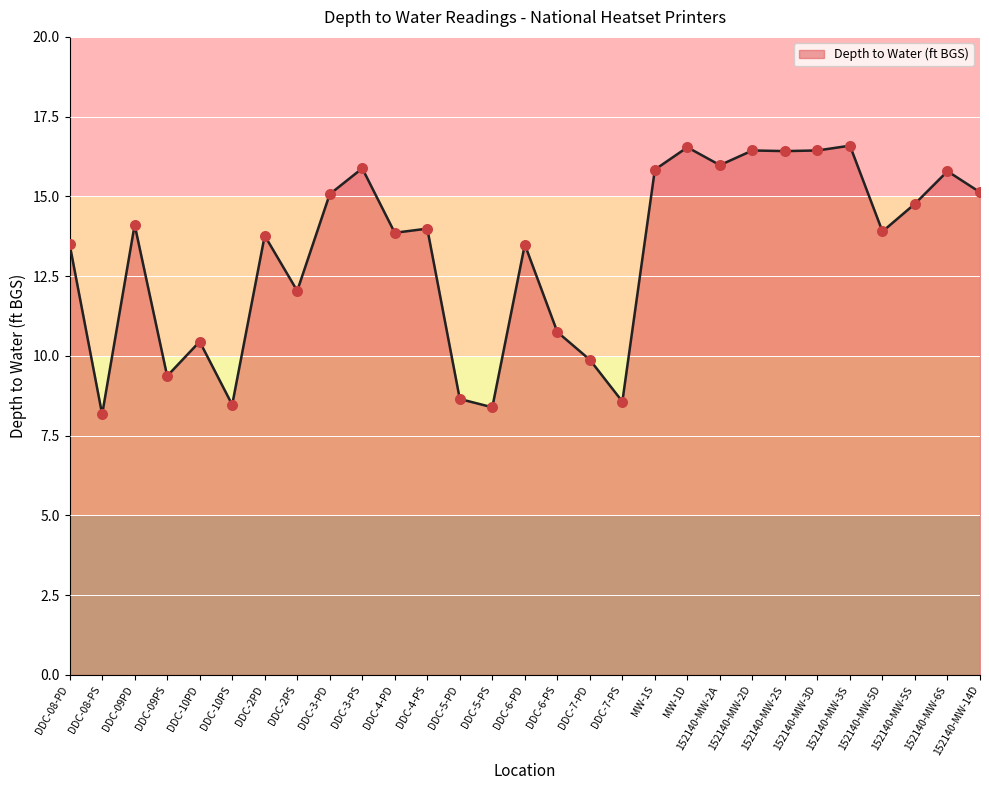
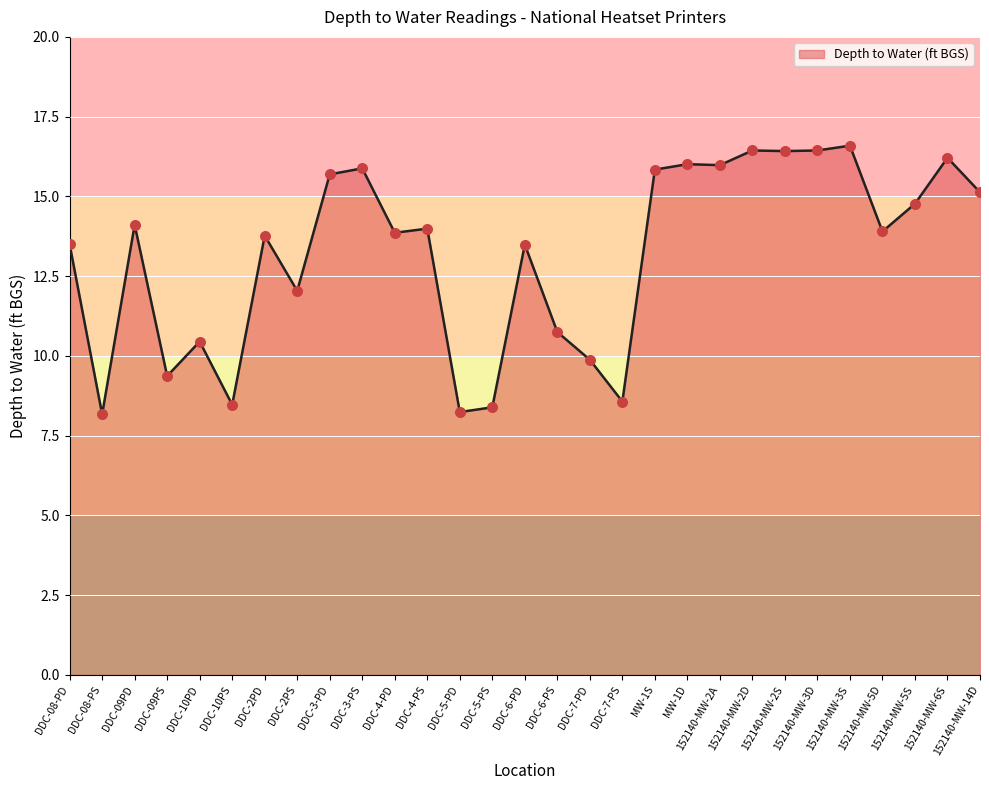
DDC-3-PD: 15.1 -> 15.7
DDC-5-PD: 8.7 -> 8.2
MW-1D: 16.5 -> 16.0
152140-MW-6S: 15.8 -> 16.2
